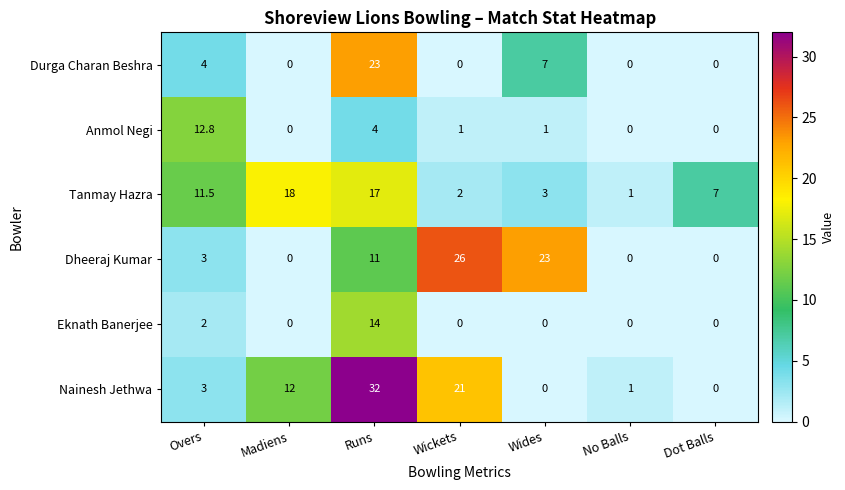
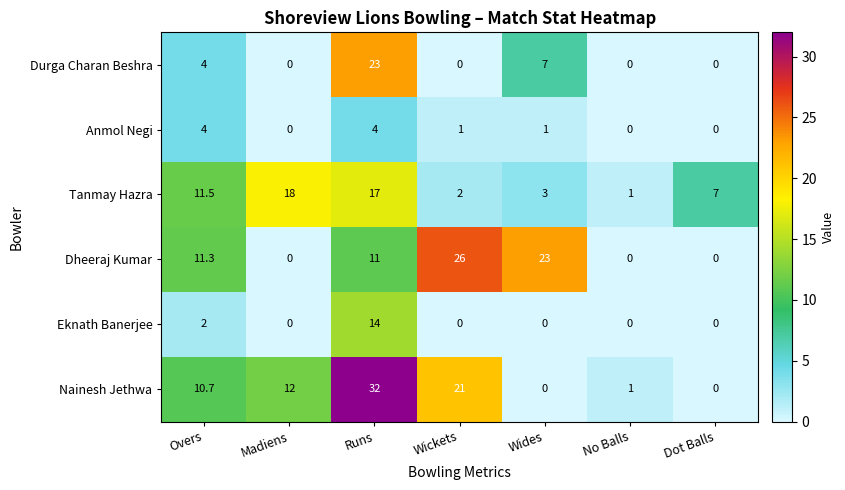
Anmol Negi, Overs: 12.8 -> 4
Dheeraj Kumar, Overs: 3 -> 11.3
Nainesh Jethwa, Overs: 3 -> 10.7
